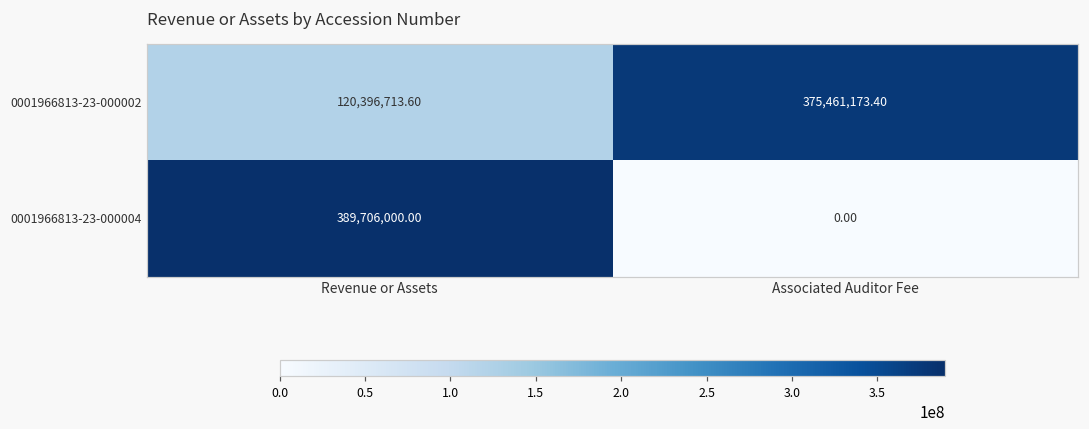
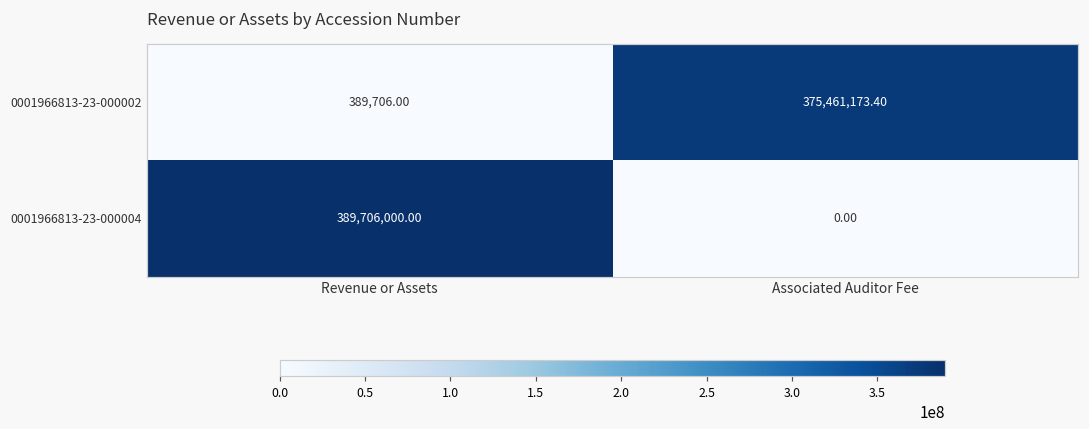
0001966813-23-000002, Revenue or Assets: 120,396,713.60 -> 389,706.00
